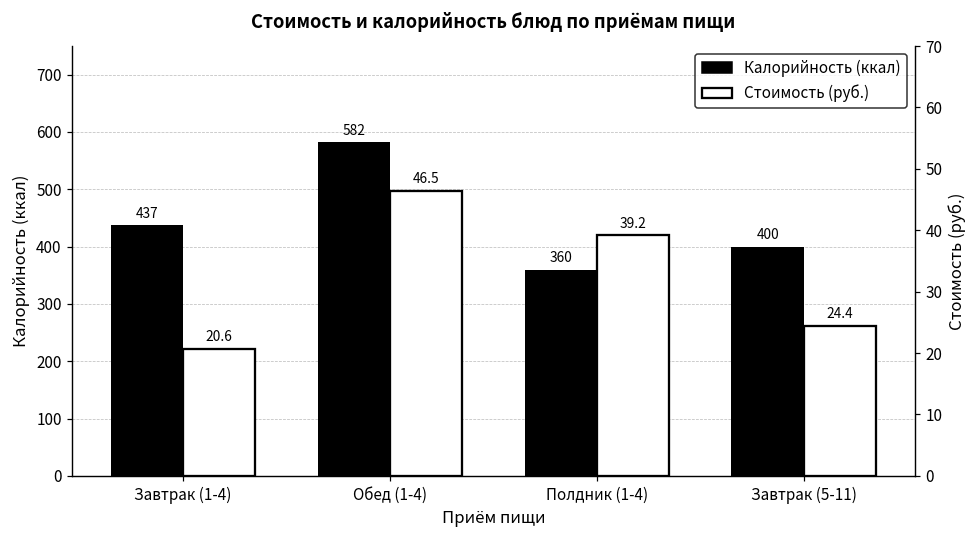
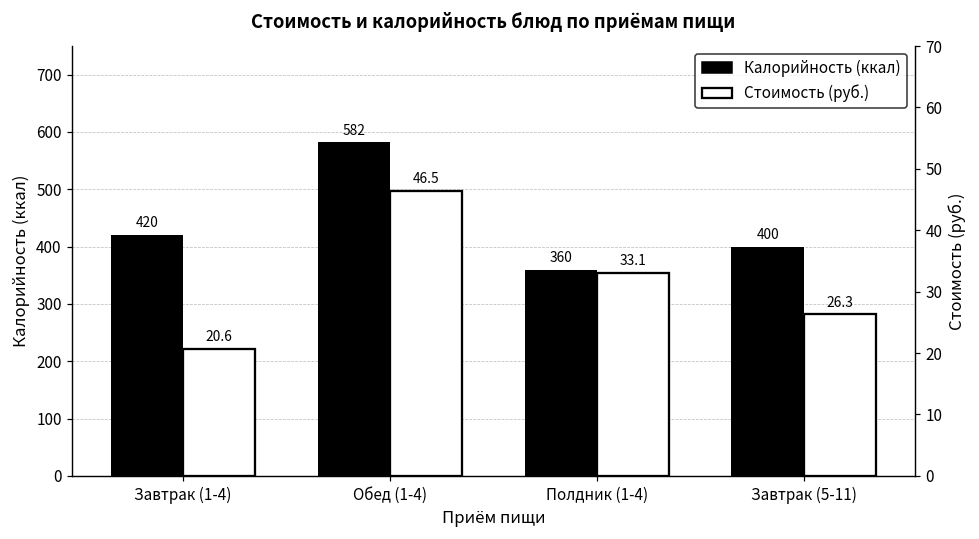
Калорийность (ккал), Завтрак (1-4): 437 -> 420
Стоимость (руб.), Полдник (1-4): 39.2 -> 33.1
Стоимость (руб.), Завтрак (5-11): 24.4 -> 26.3
